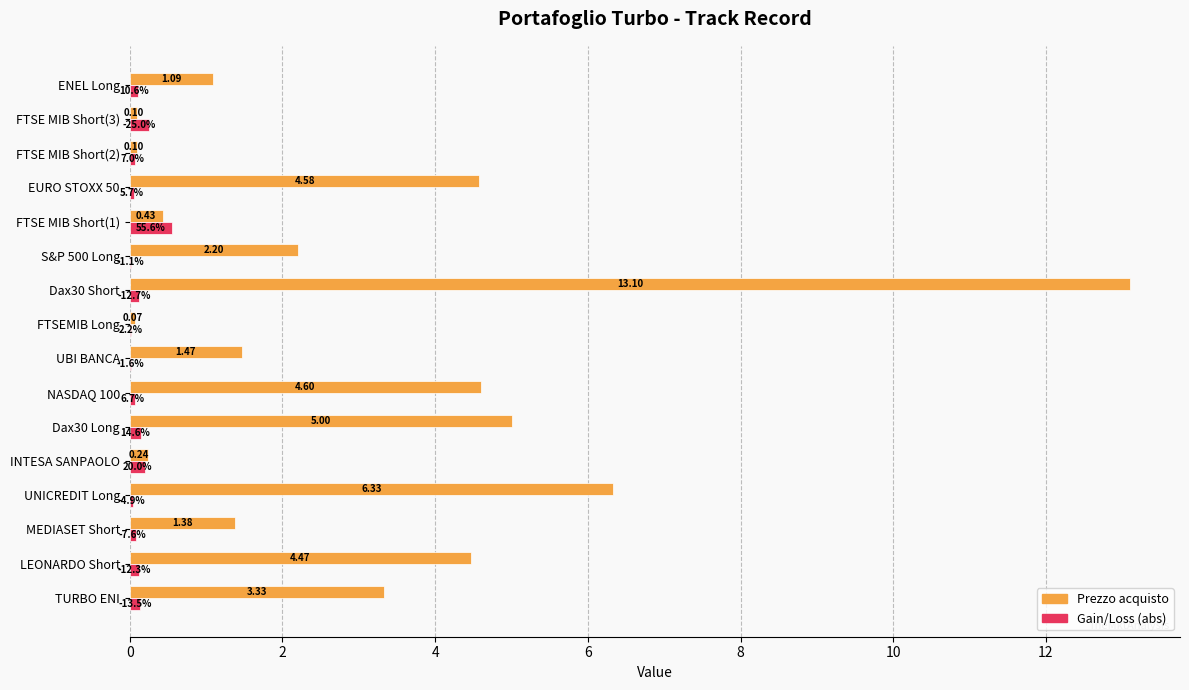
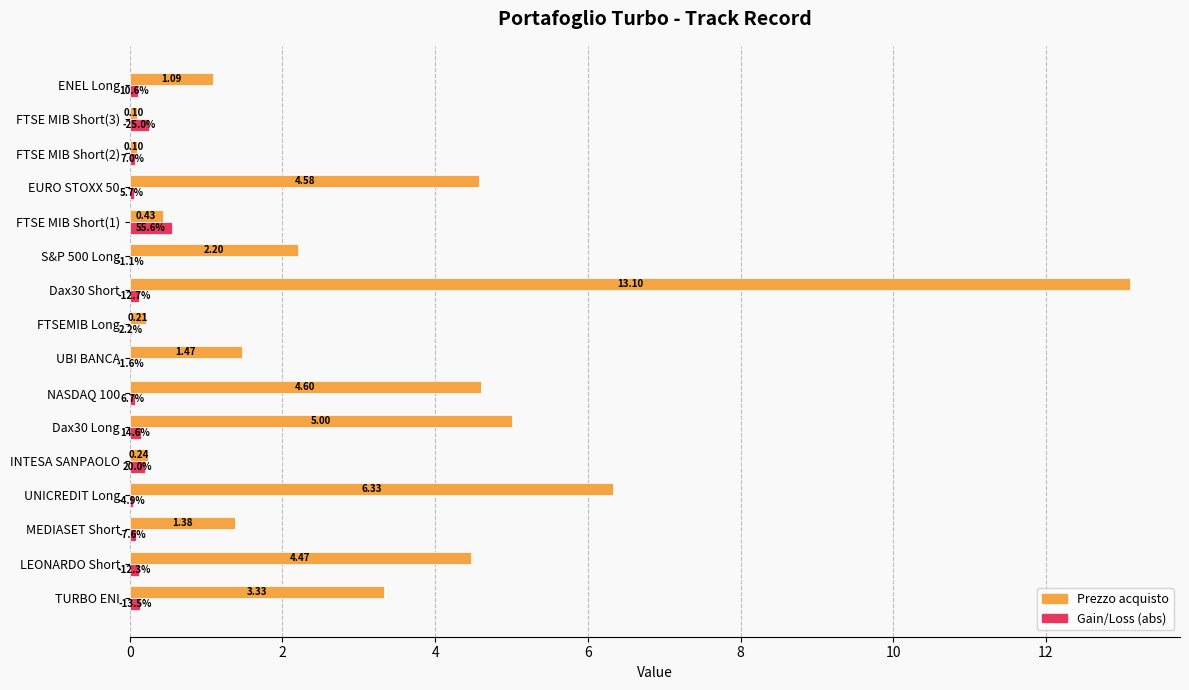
Prezzo acquisto, FTSEMIB Long: 0.07 -> 0.21
